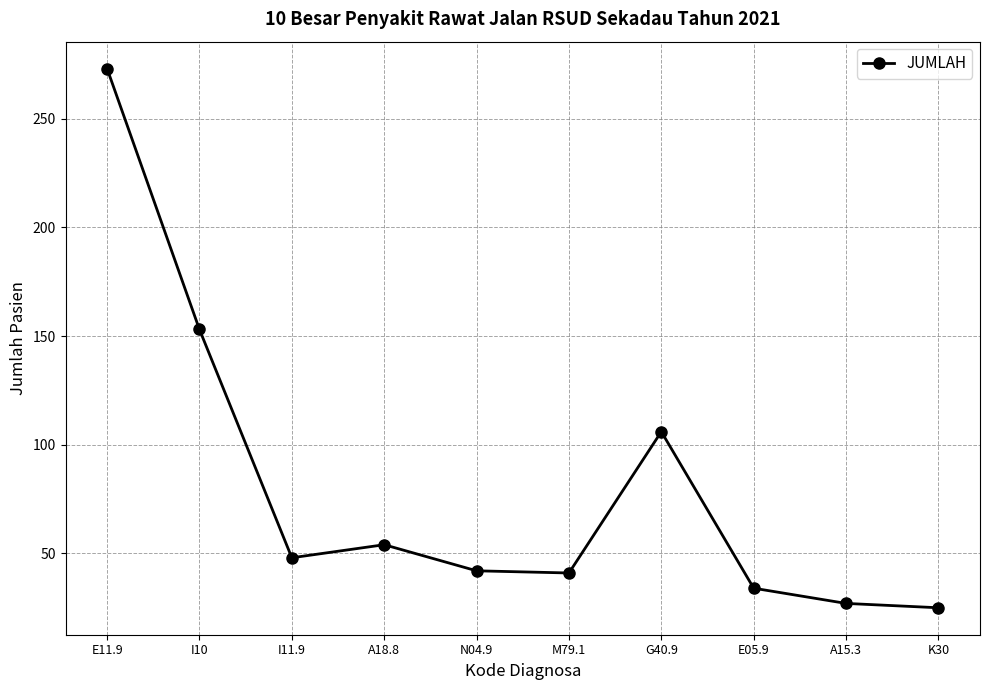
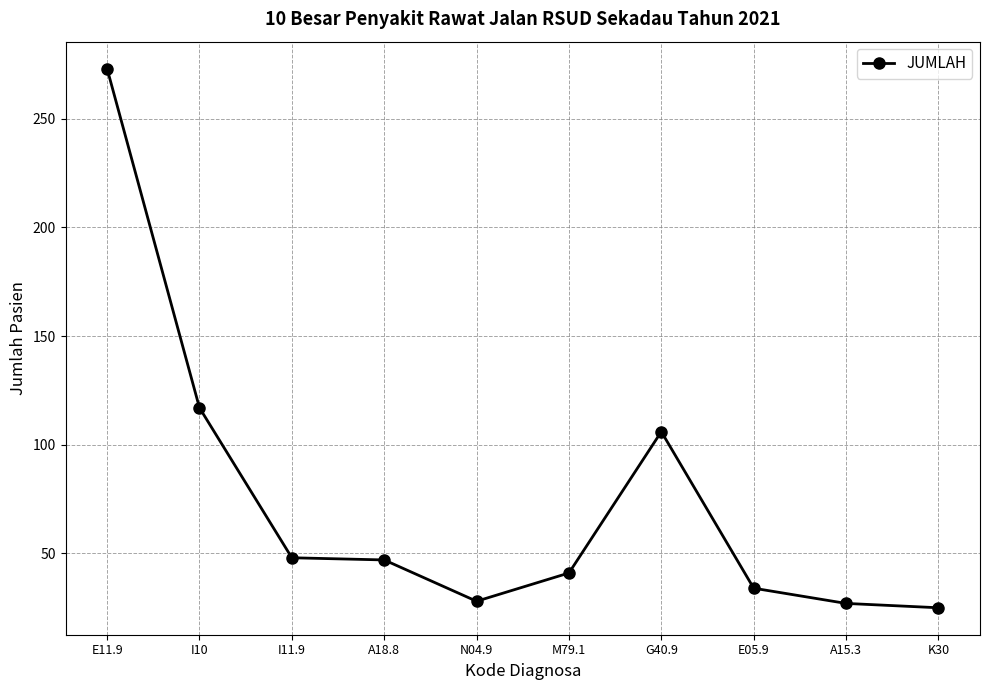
I10: 153 -> 117
A18.8: 54 -> 47
N04.9: 42 -> 28
